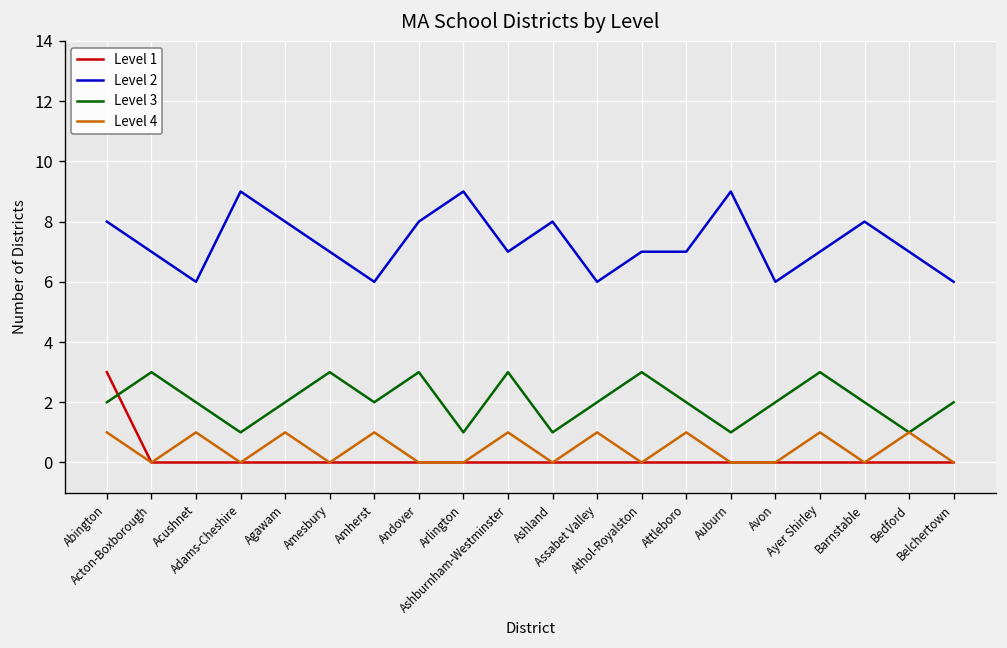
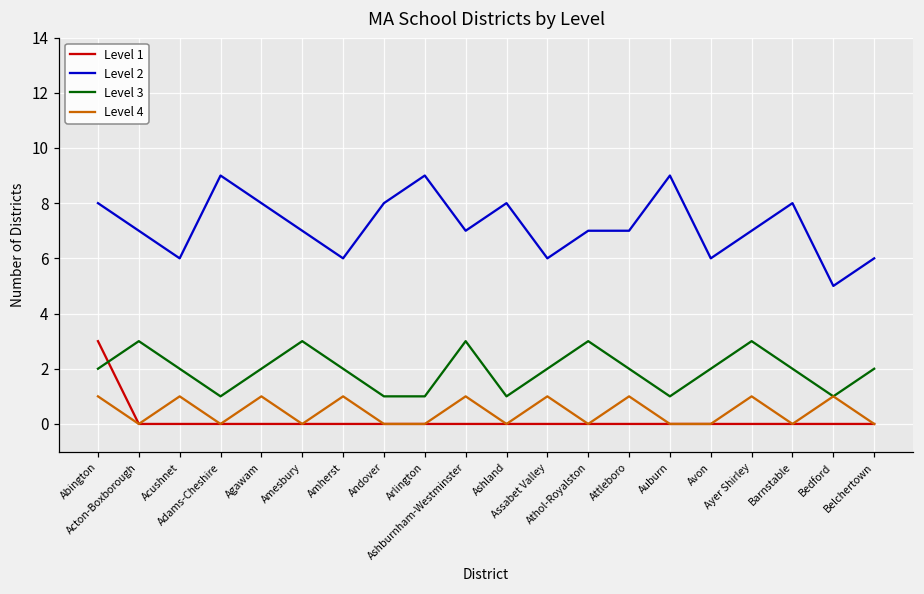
Level 3, Andover: 3 -> 1
Level 2, Bedford: 7 -> 5
